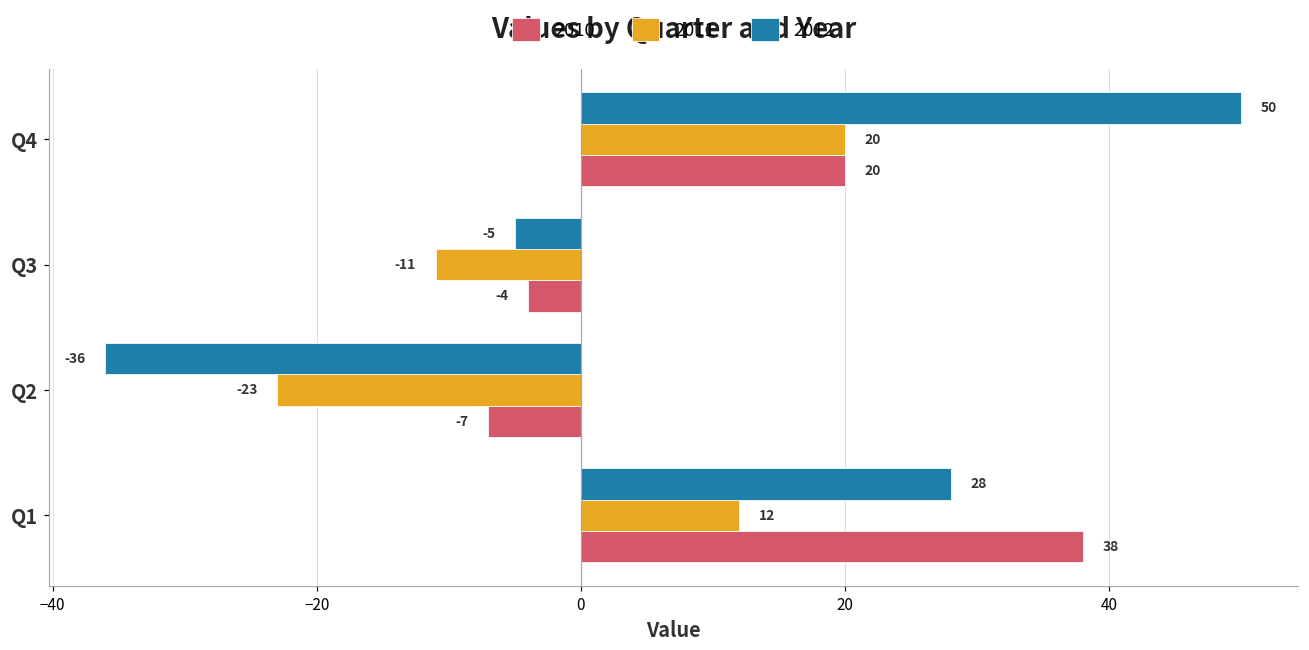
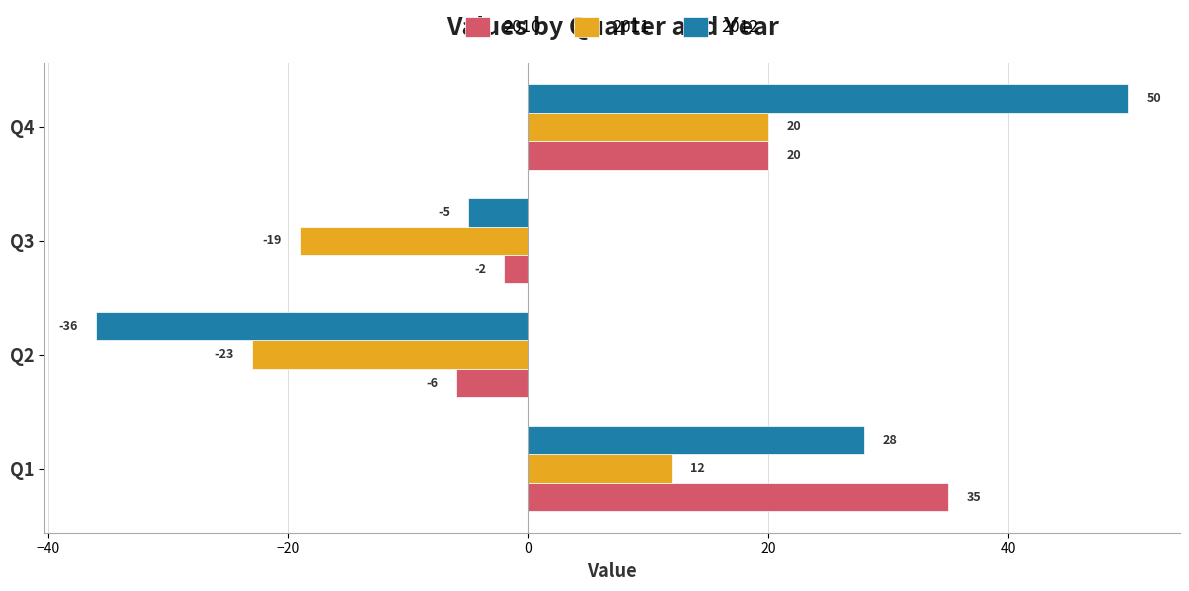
2011, Q3: -11 -> -19
2010, Q3: -4 -> -2
2010, Q2: -7 -> -6
2010, Q1: 38 -> 35
